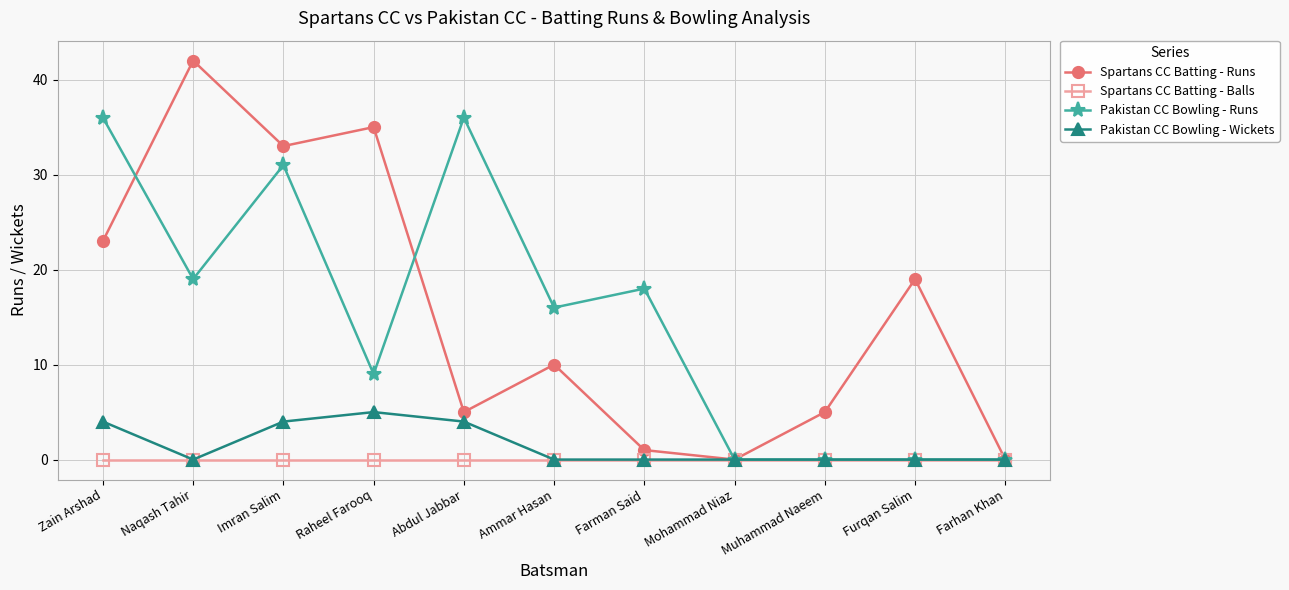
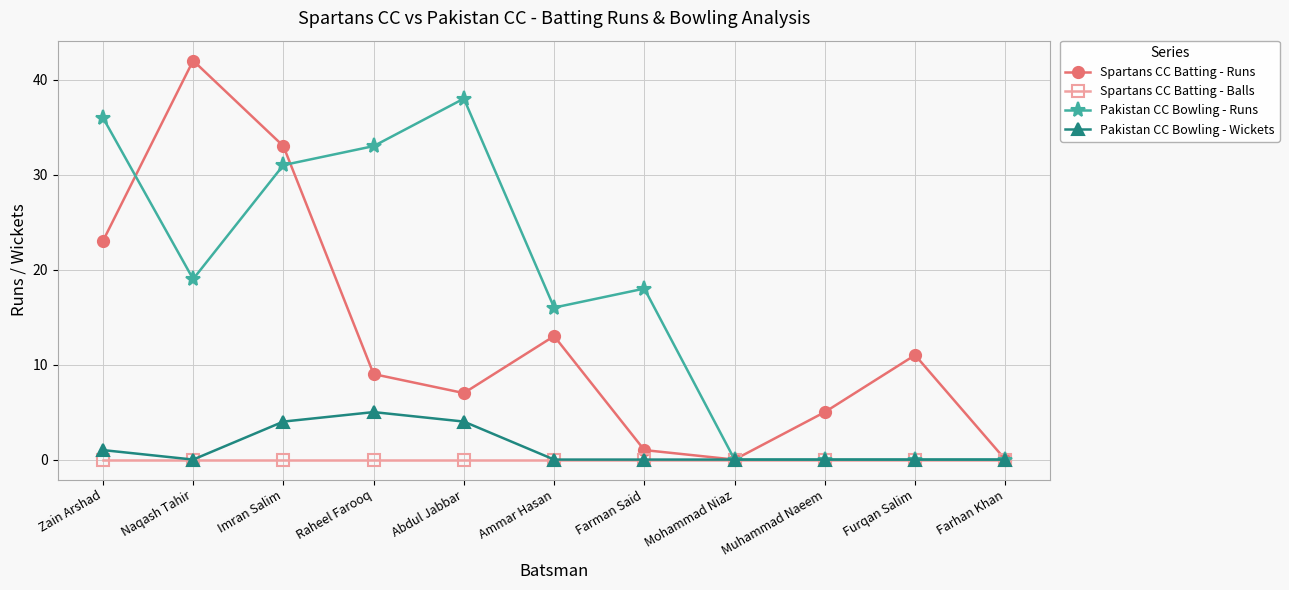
Pakistan CC Bowling - Wickets, Zain Arshad: 4 -> 1
Spartans CC Batting - Runs, Raheel Farooq: 35 -> 9
Pakistan CC Bowling - Runs, Raheel Farooq: 9 -> 33
Spartans CC Batting - Runs, Abdul Jabbar: 5 -> 7
Pakistan CC Bowling - Runs, Abdul Jabbar: 36 -> 38
Spartans CC Batting - Runs, Ammar Hasan: 10 -> 13
Spartans CC Batting - Runs, Furqan Salim: 19 -> 11
